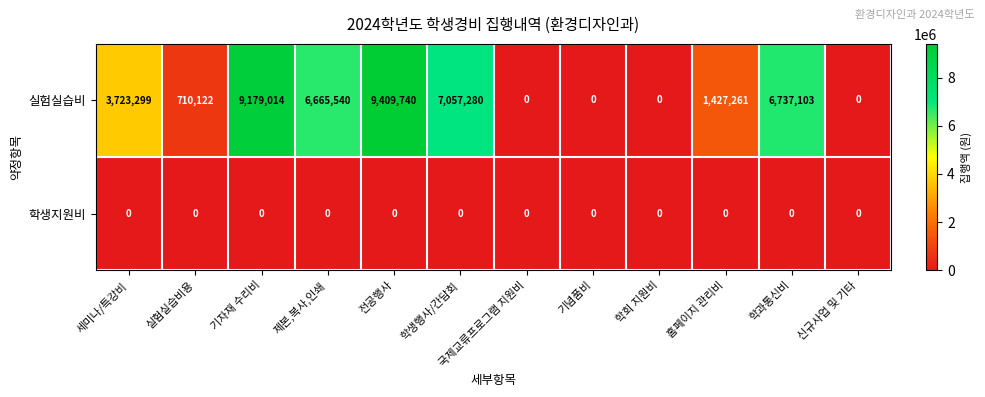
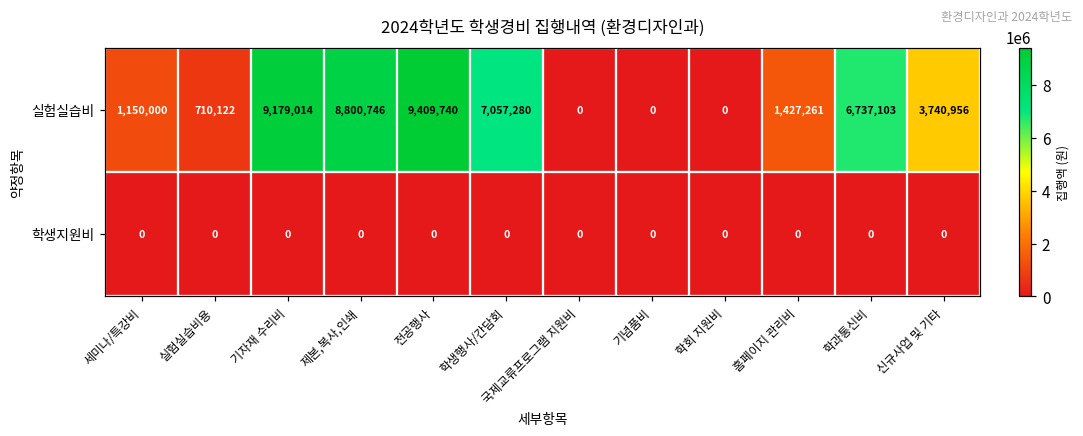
실험실습비, 세미나/특강비: 3,723,299 -> 1,150,000
실험실습비, 제본,복사,인쇄: 6,665,540 -> 8,800,746
실험실습비, 신규사업 및 기타: 0 -> 3,740,956
